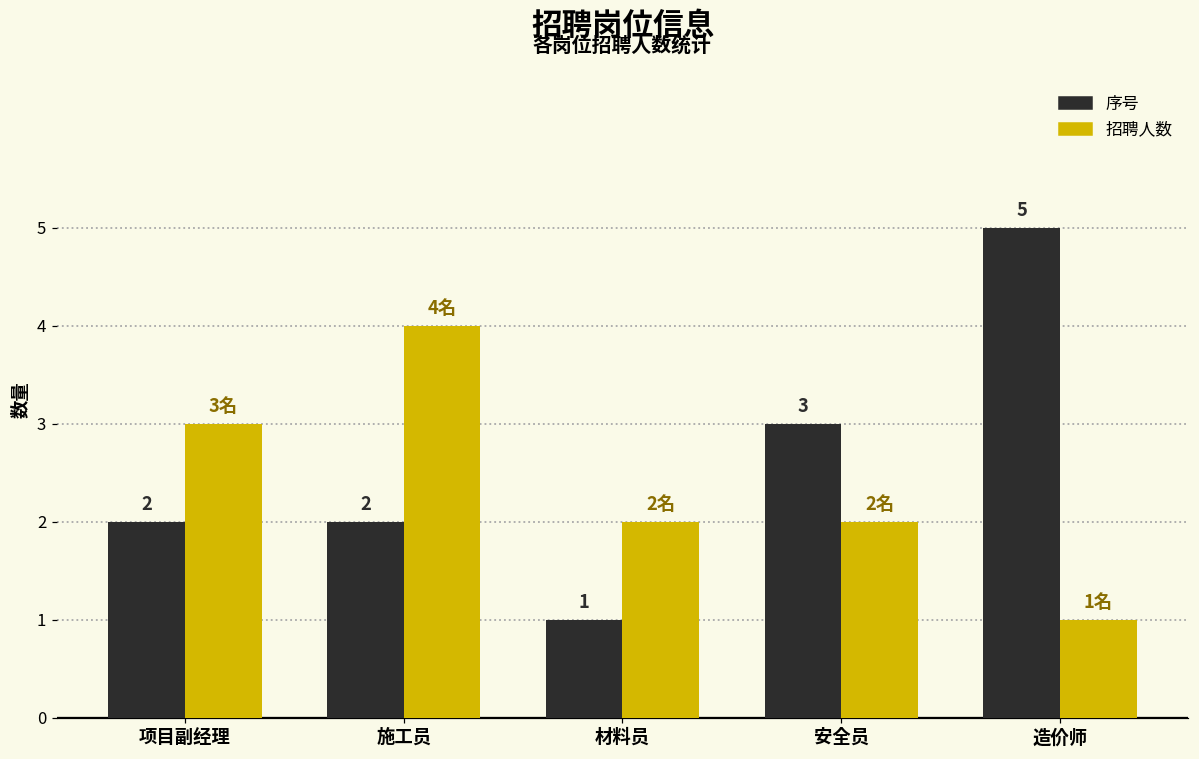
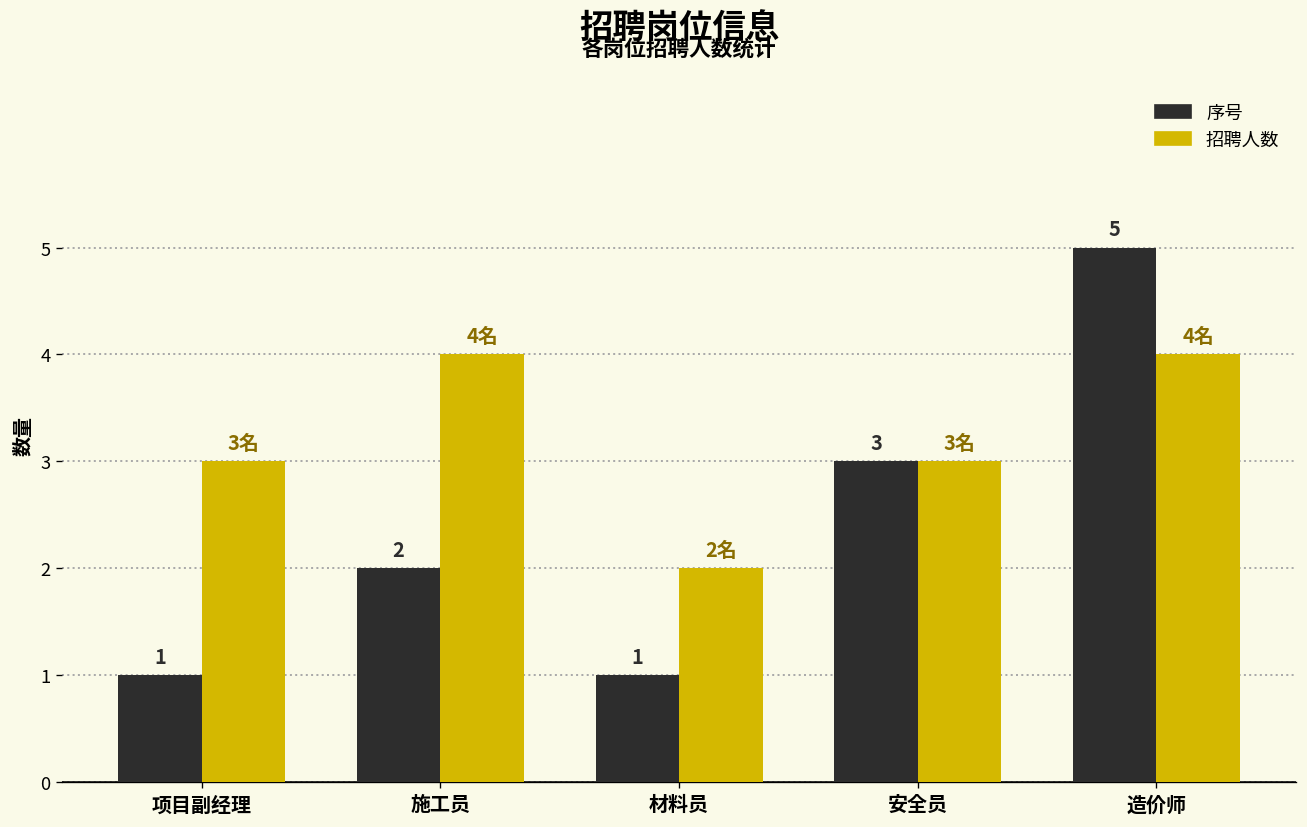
序号, 项目副经理: 2 -> 1
招聘人数, 安全员: 2名 -> 3名
招聘人数, 造价师: 1名 -> 4名
